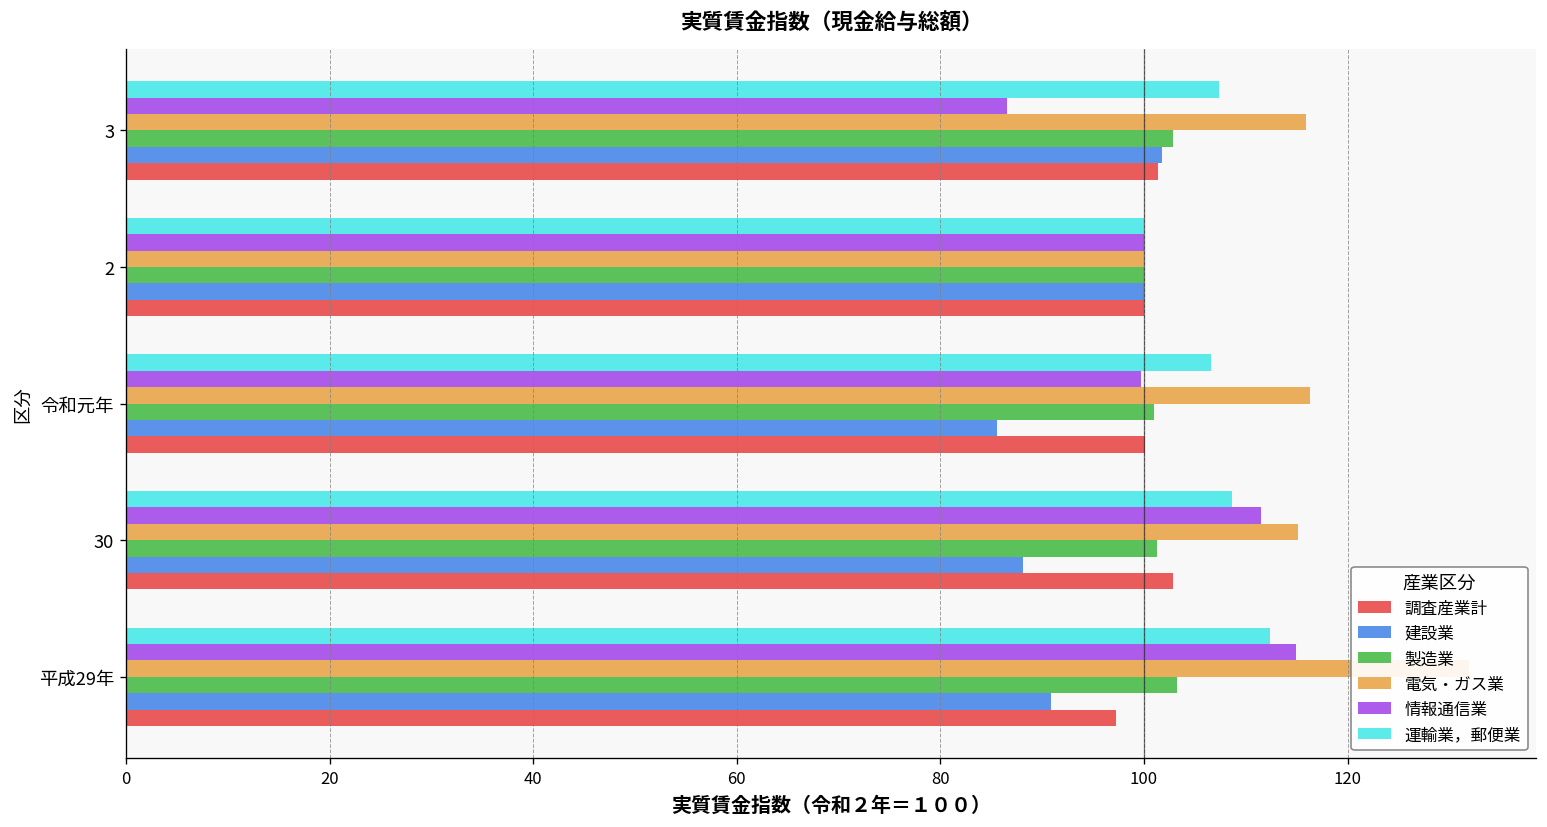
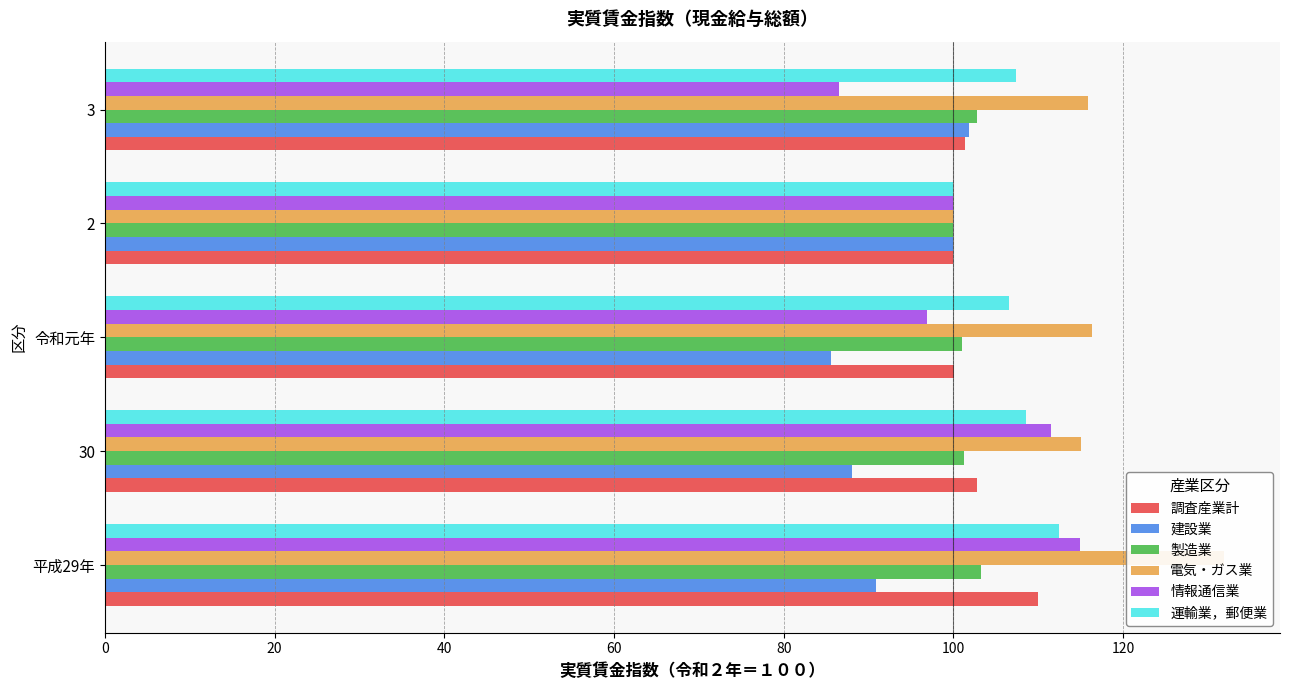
情報通信業, 令和元年: 100 -> 97
調査産業計, 平成29年: 97 -> 110
